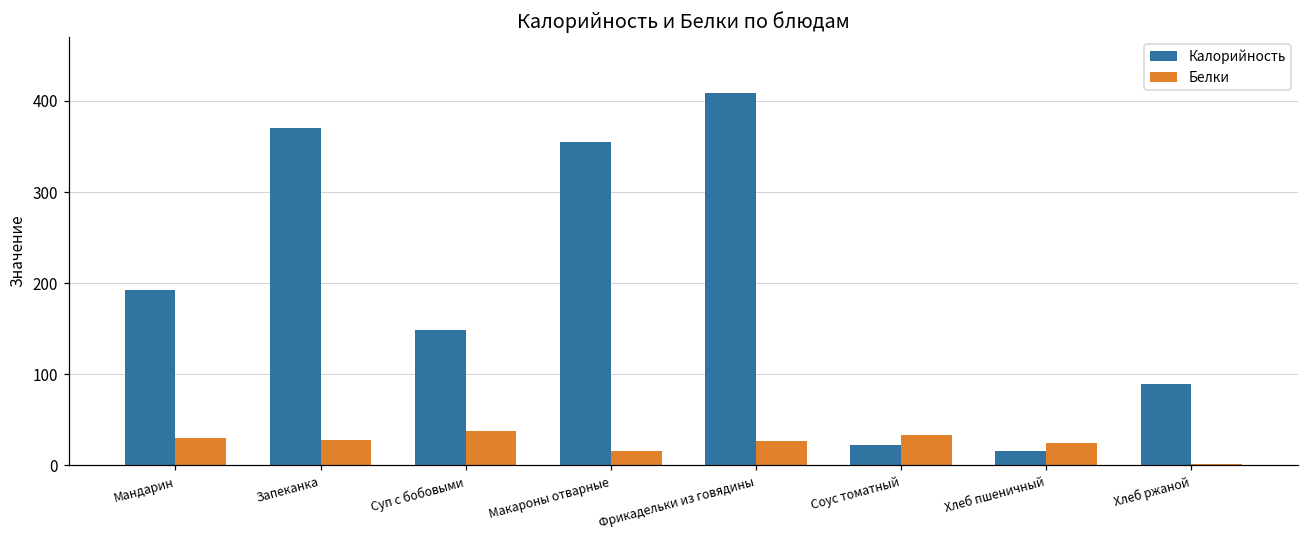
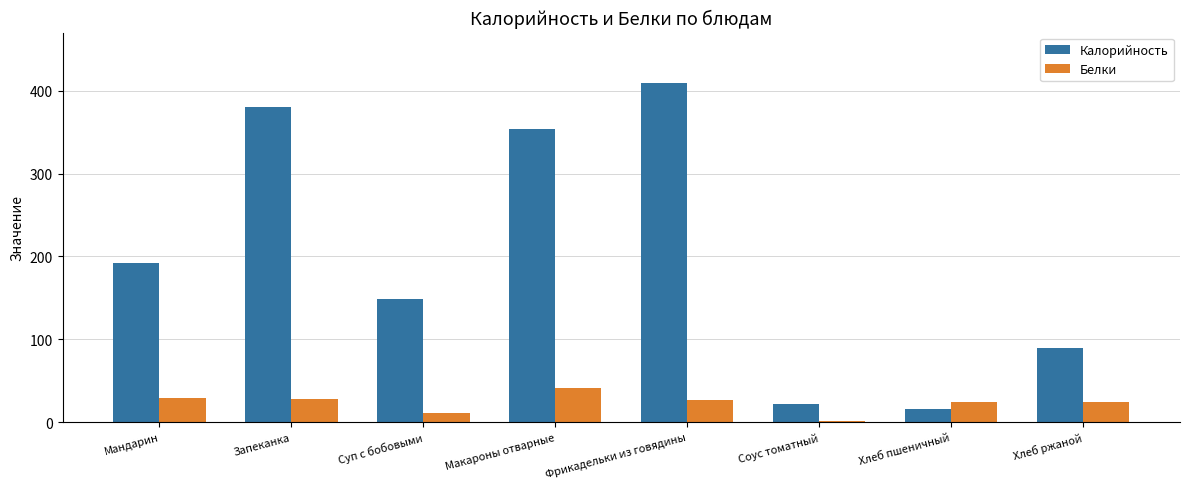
Калорийность, Запеканка: 370 -> 380
Белки, Суп с бобовыми: 40 -> 10
Белки, Макароны отварные: 20 -> 40
Белки, Соус томатный: 30 -> 0
Белки, Хлеб ржаной: 0 -> 20
